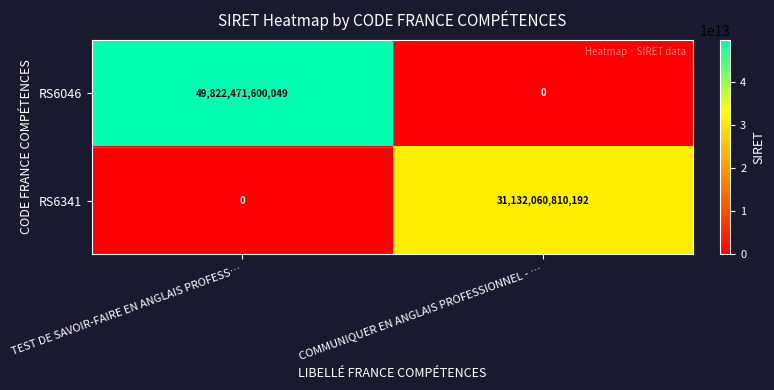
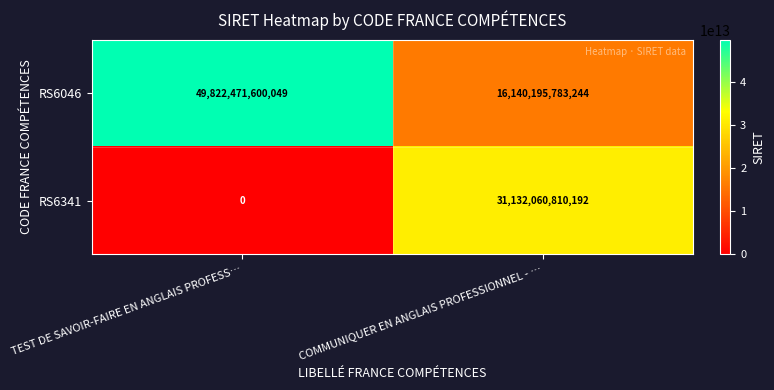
RS6046, COMMUNIQUER EN ANGLAIS PROFESSIONNEL - …: 0 -> 16,140,195,783,244
